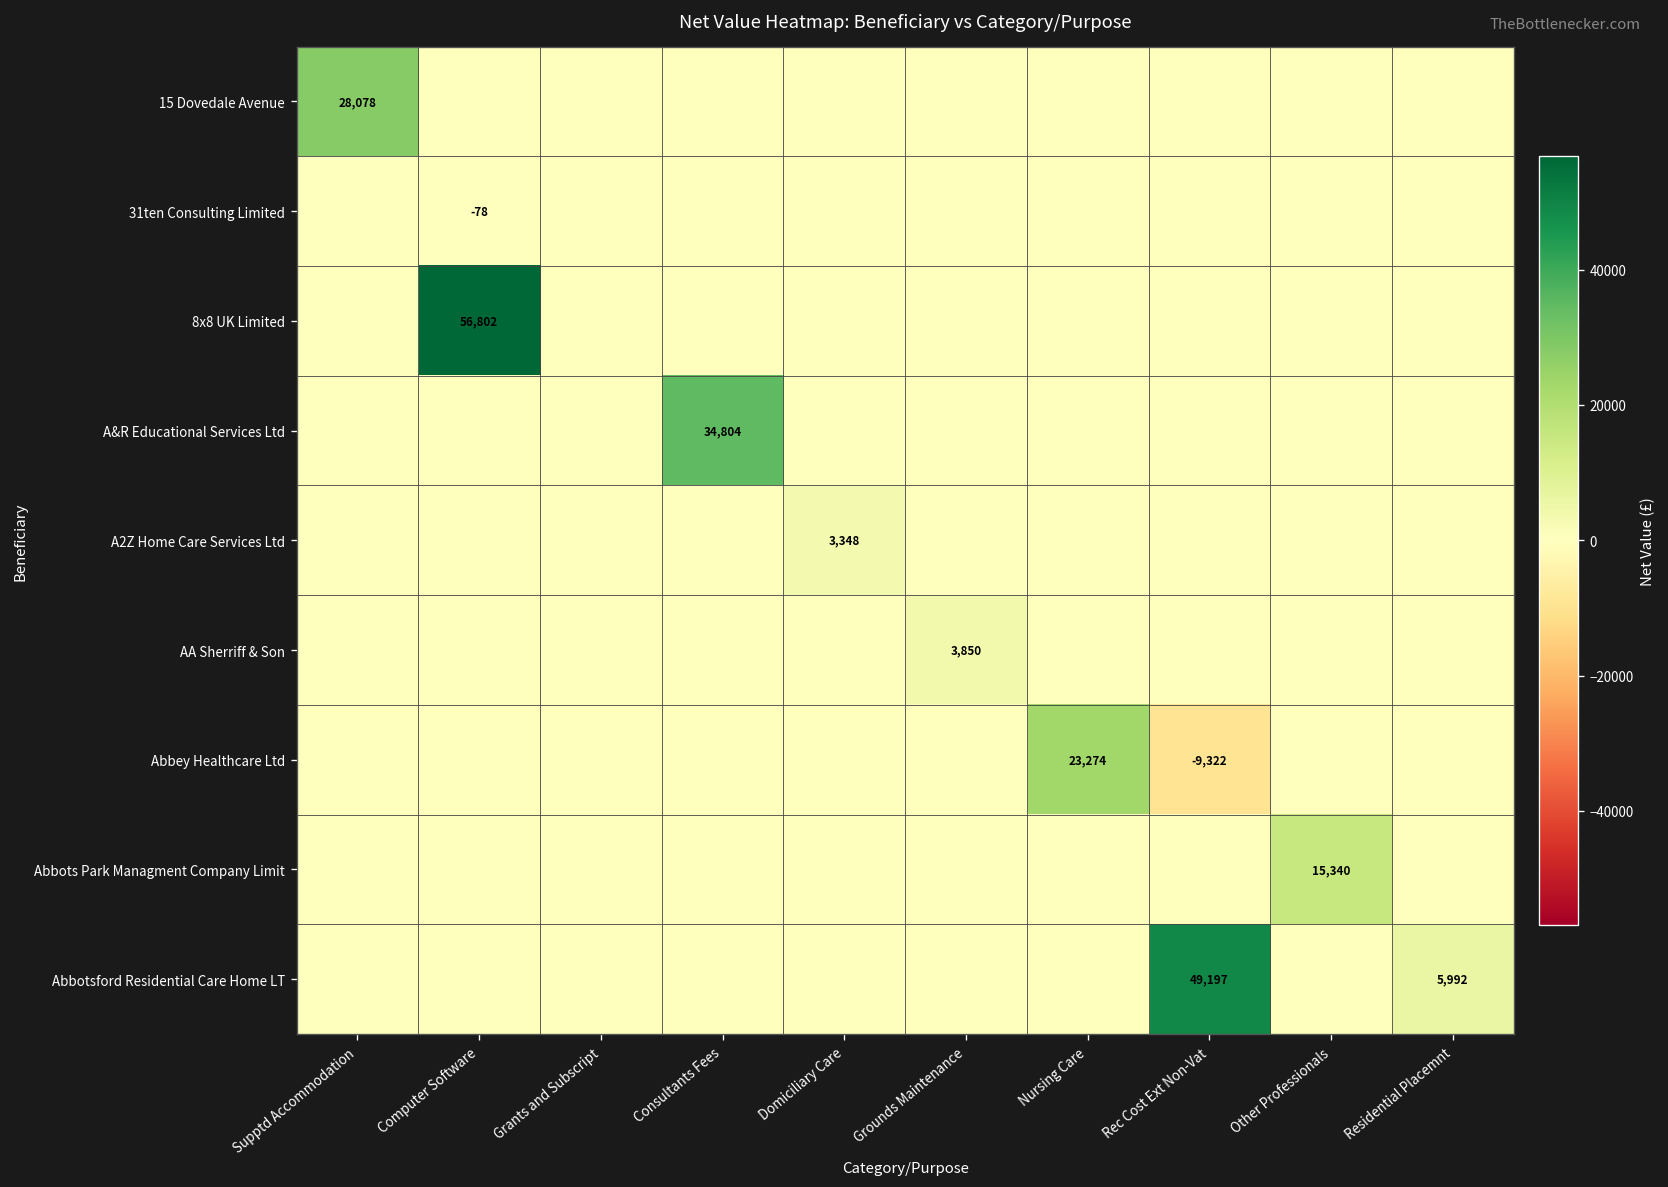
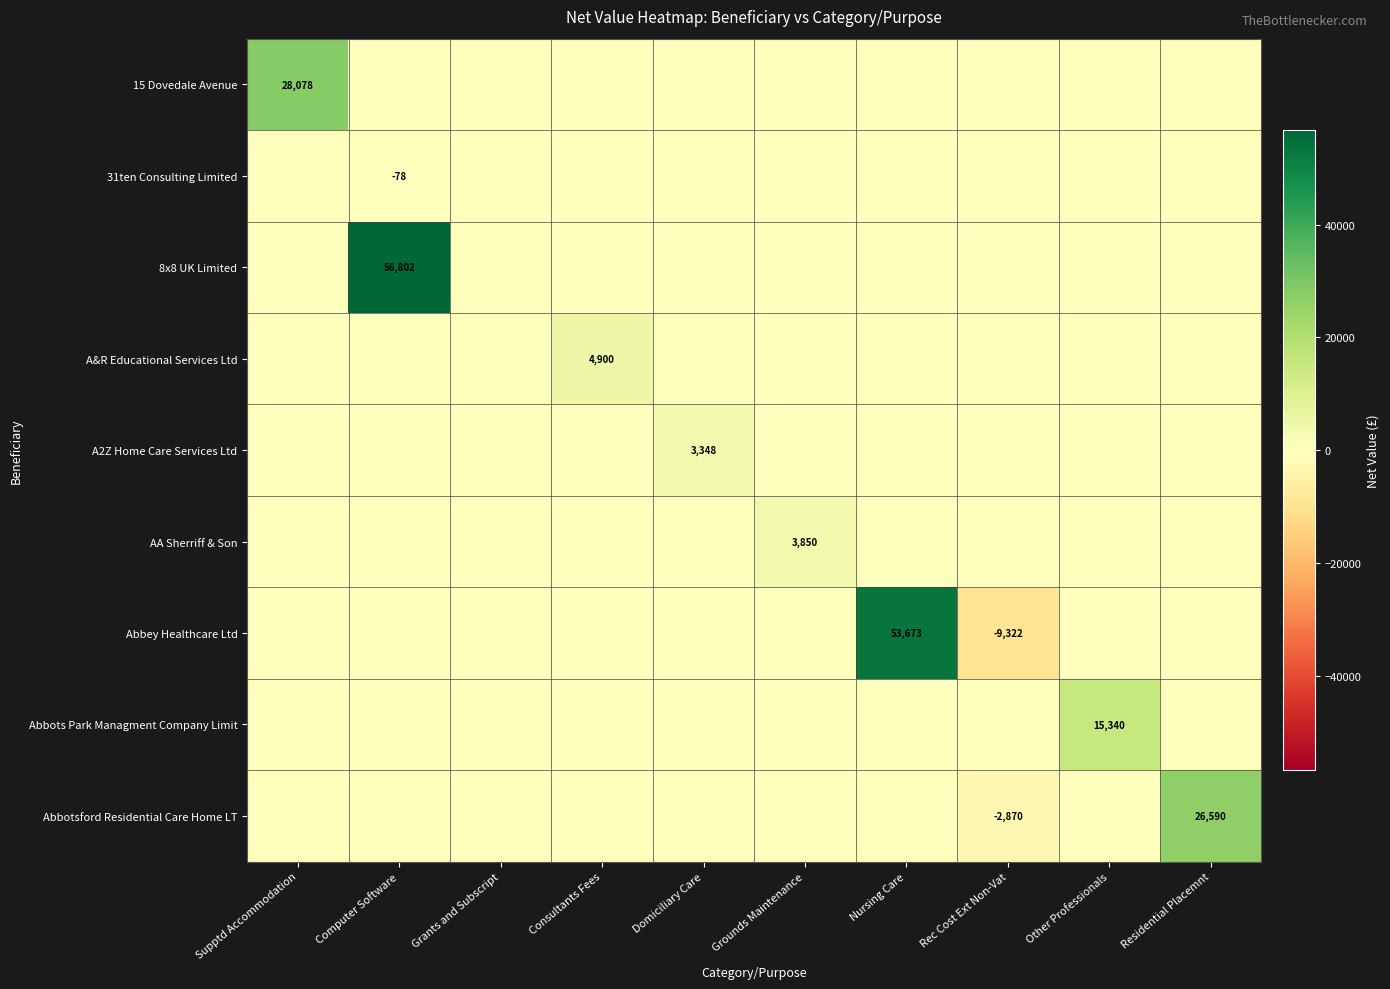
A&R Educational Services Ltd, Consultants Fees: 34,804 -> 4,900
Abbey Healthcare Ltd, Nursing Care: 23,274 -> 53,673
Abbotsford Residential Care Home LT, Rec Cost Ext Non-Vat: 49,197 -> -2,870
Abbotsford Residential Care Home LT, Residential Placemnt: 5,992 -> 26,590
